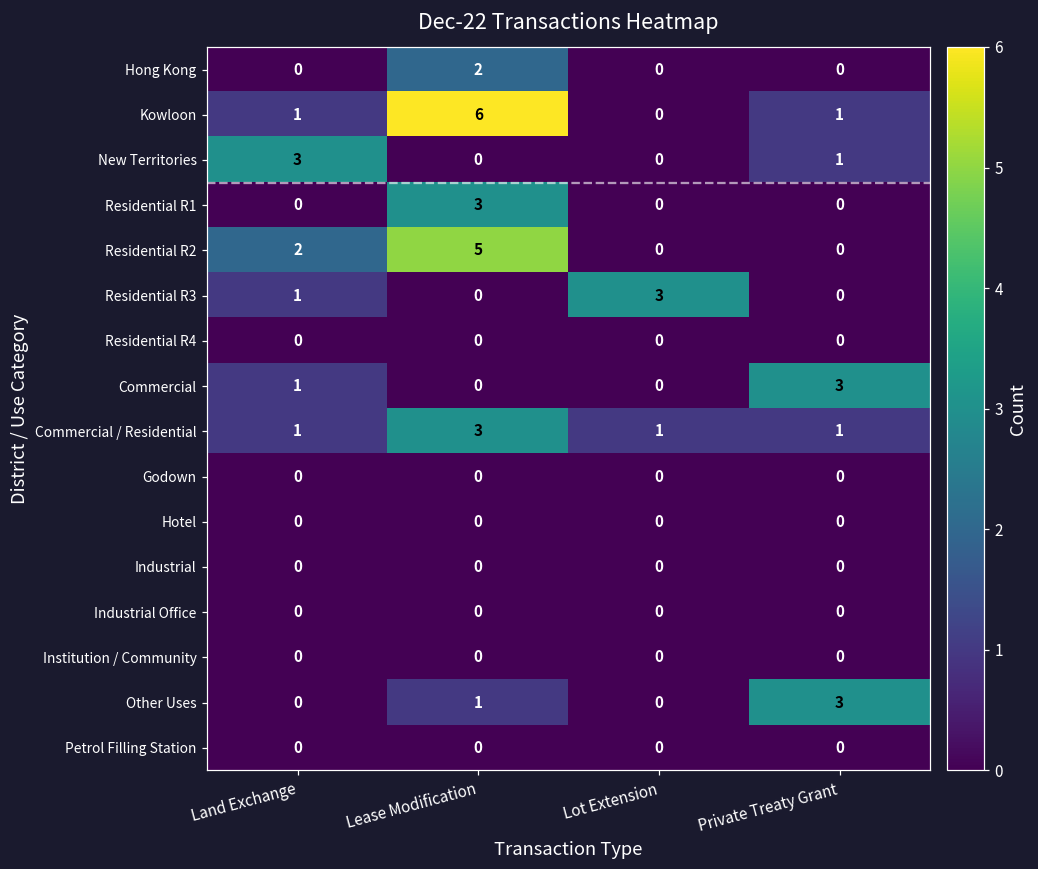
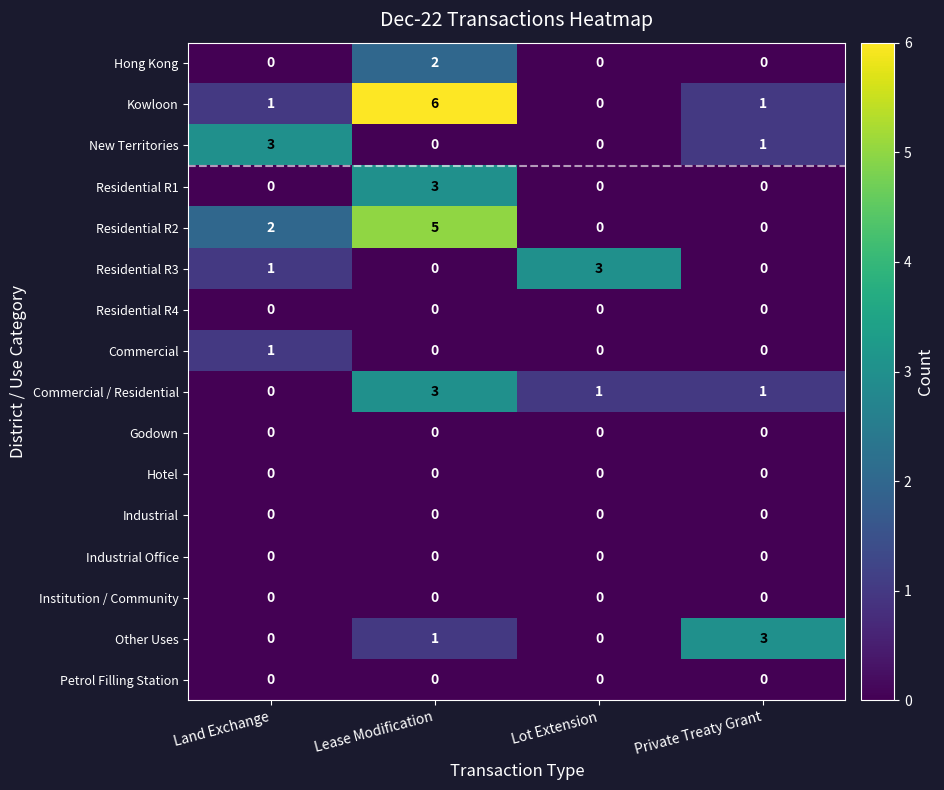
Commercial, Private Treaty Grant: 3 -> 0
Commercial / Residential, Land Exchange: 1 -> 0
